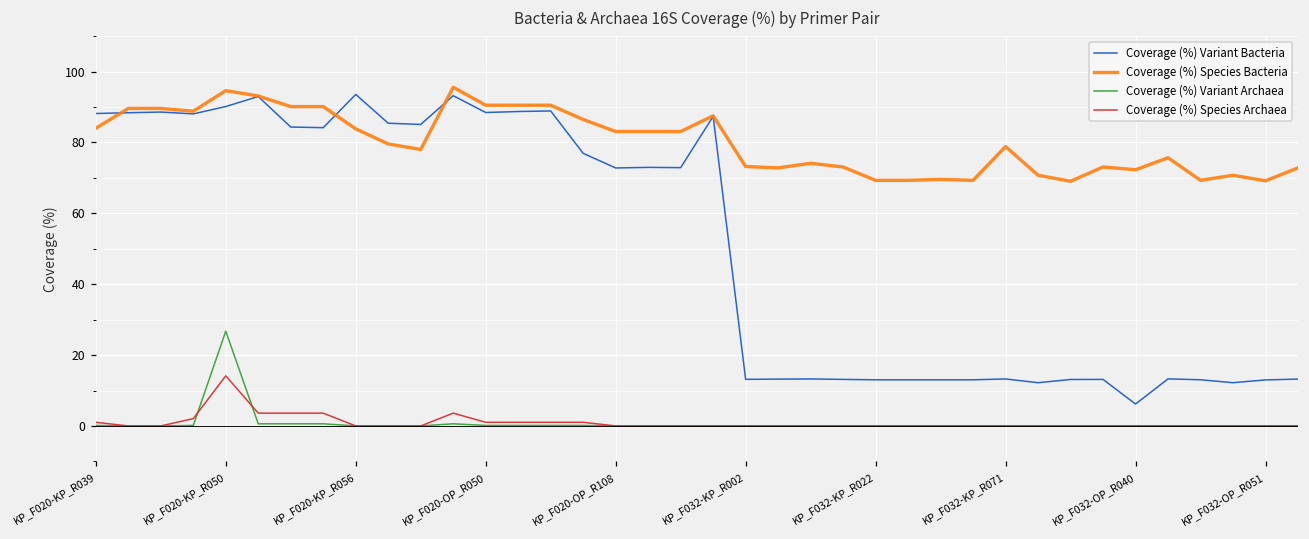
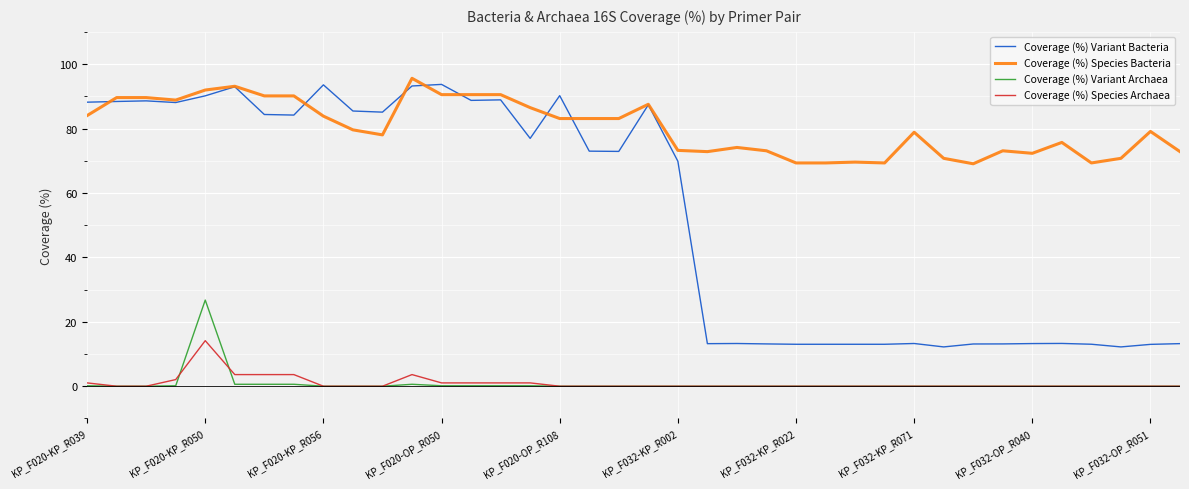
Coverage (%) Species Bacteria, KP_F020-KP_R050: 95 -> 92
Coverage (%) Variant Bacteria, KP_F020-OP_R050: 88 -> 94
Coverage (%) Variant Bacteria, KP_F020-OP_R108: 73 -> 90
Coverage (%) Variant Bacteria, KP_F032-KP_R002: 13 -> 70
Coverage (%) Variant Bacteria, KP_F032-OP_R040: 6 -> 13
Coverage (%) Species Bacteria, KP_F032-OP_R051: 69 -> 79
